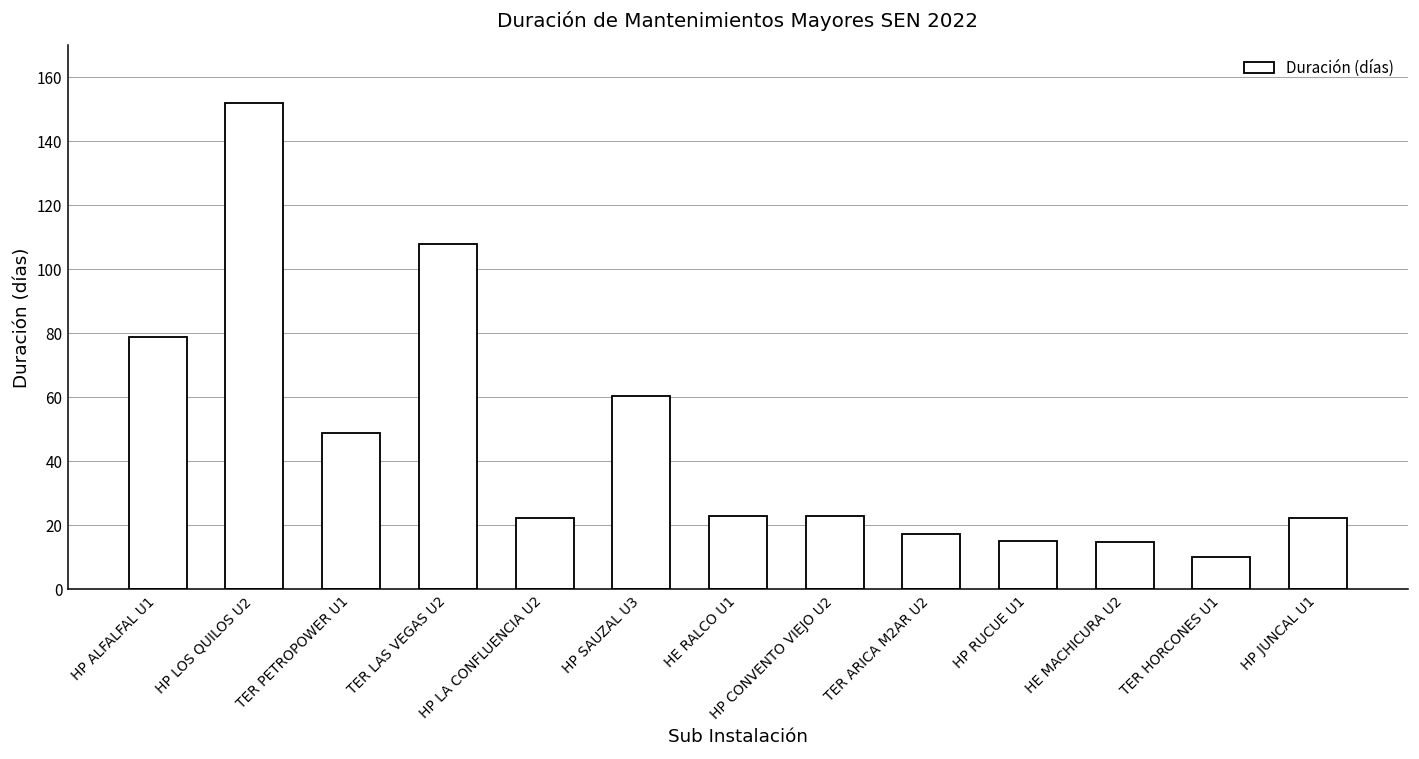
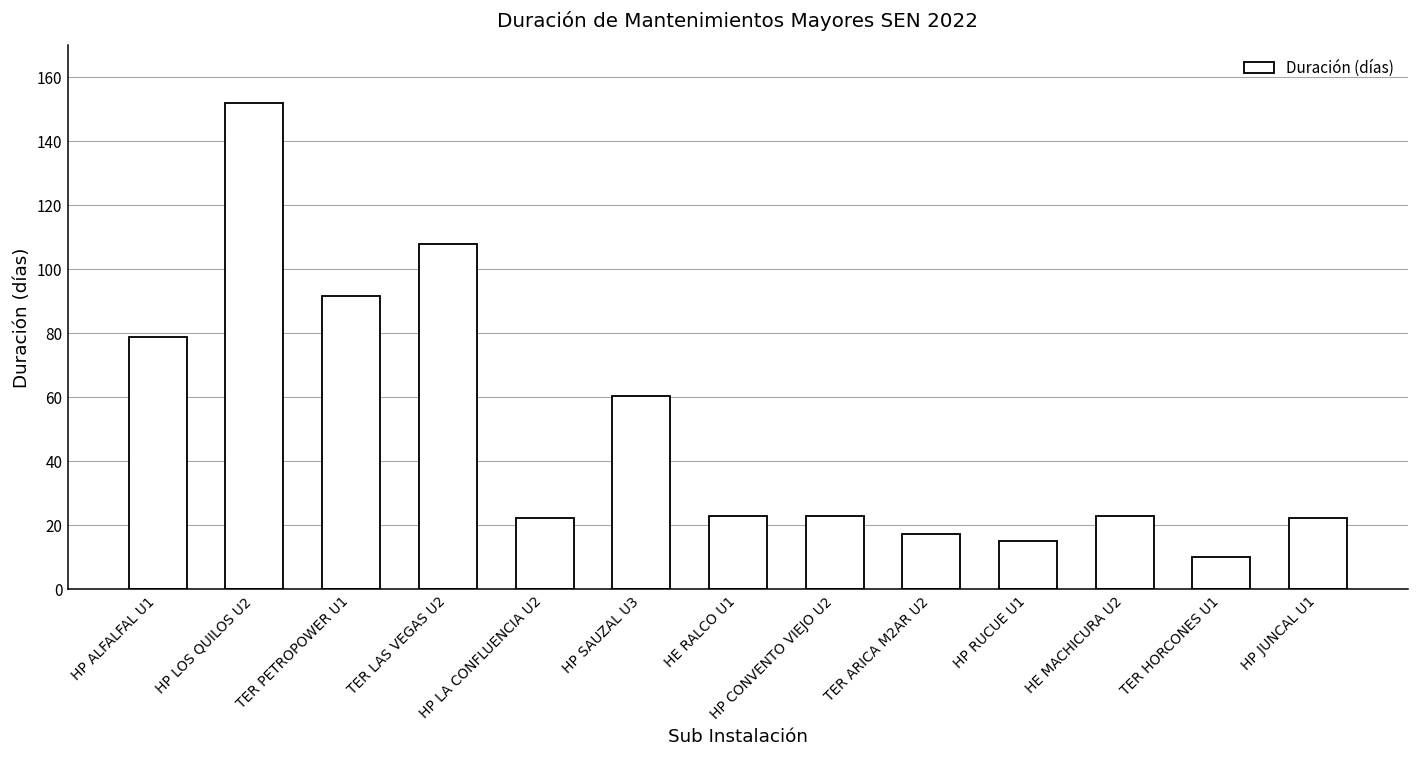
TER PETROPOWER U1: 49 -> 92
HE MACHICURA U2: 15 -> 23
